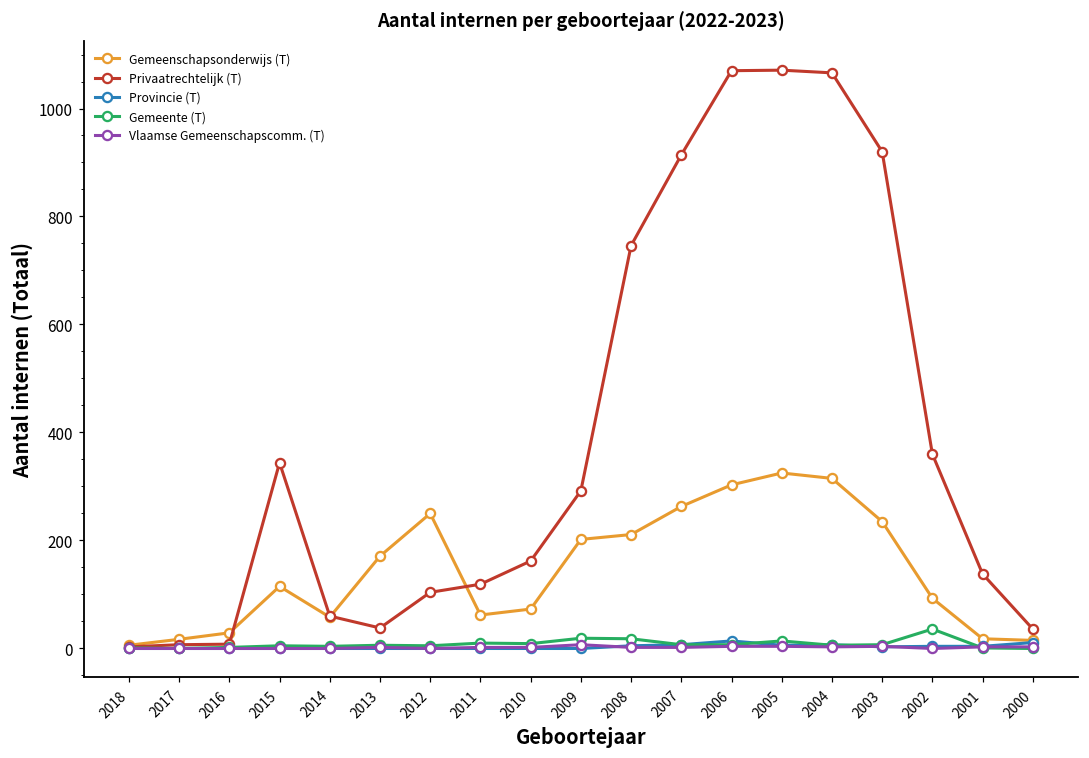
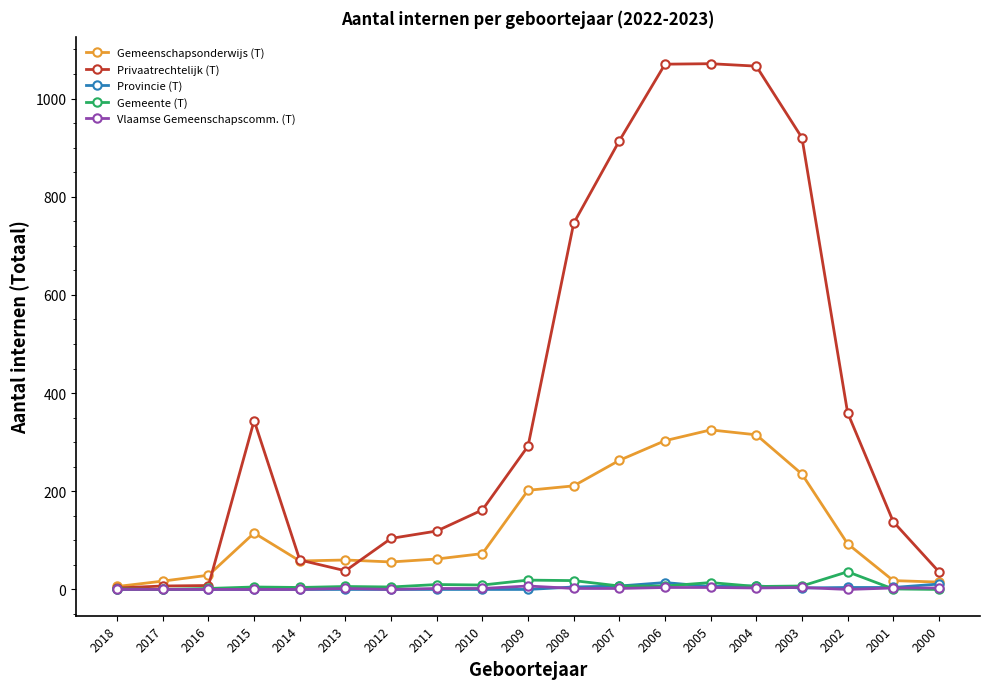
Gemeenschapsonderwijs (T), 2013: 170 -> 60
Gemeenschapsonderwijs (T), 2012: 250 -> 60
